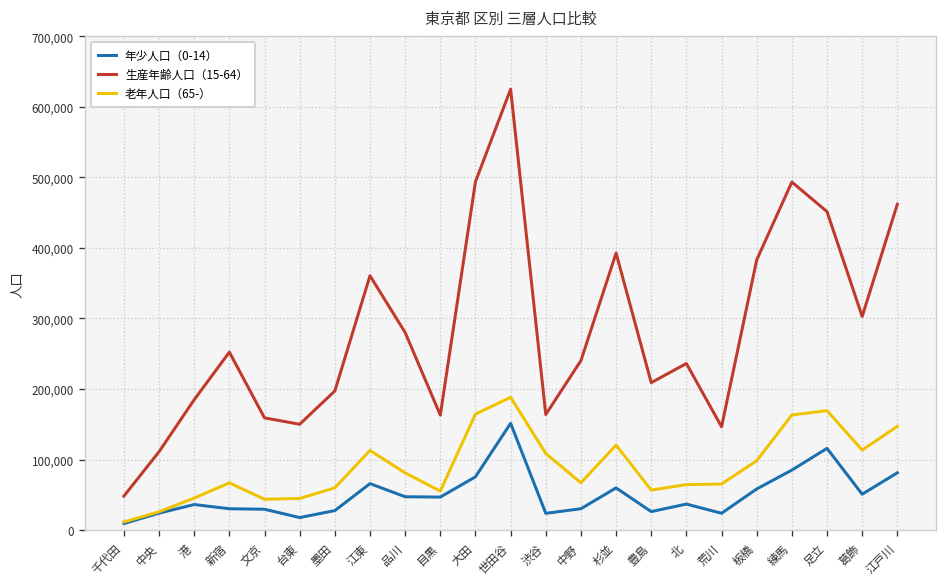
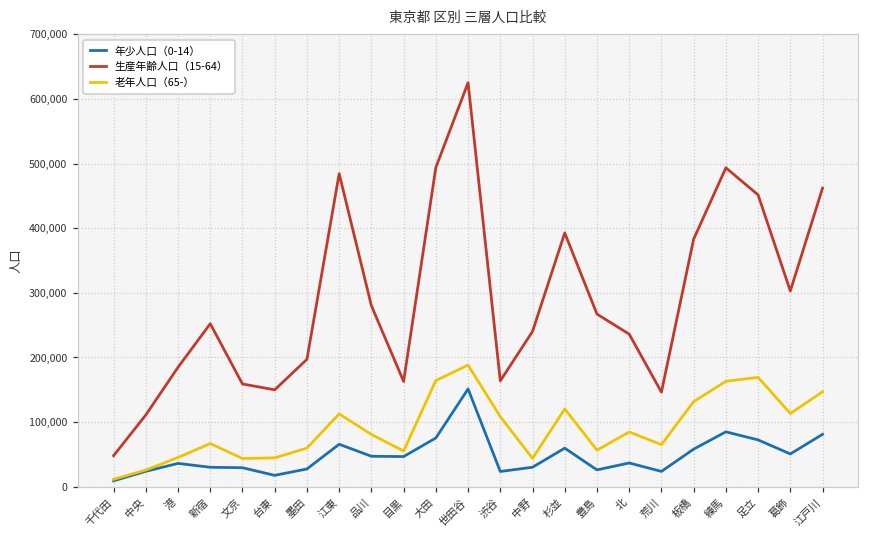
生産年齢人口（15-64）, 江東: 360,000 -> 480,000
老年人口（65-）, 中野: 70,000 -> 40,000
生産年齢人口（15-64）, 豊島: 210,000 -> 270,000
老年人口（65-）, 北: 60,000 -> 80,000
老年人口（65-）, 板橋: 100,000 -> 130,000
年少人口（0-14）, 足立: 120,000 -> 70,000
